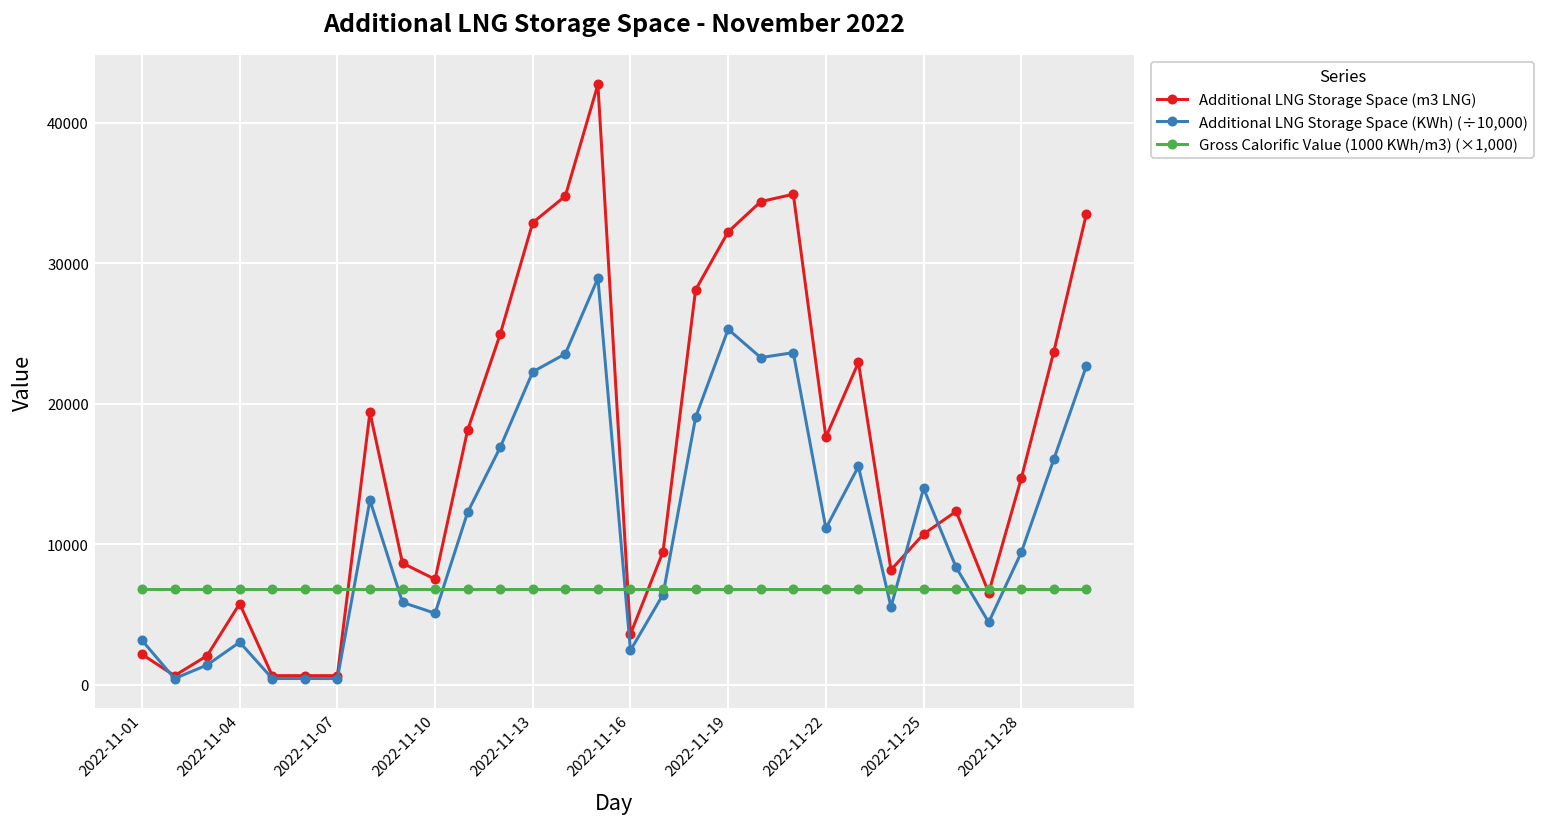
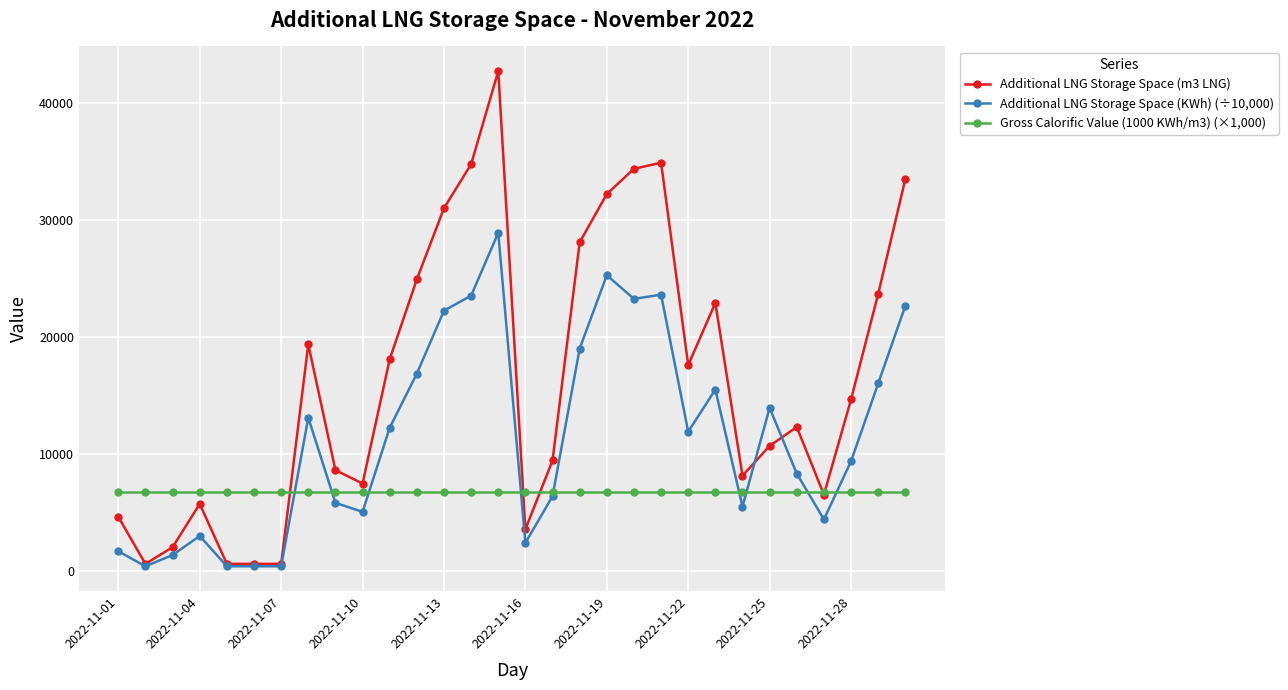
Additional LNG Storage Space (m3 LNG), 2022-11-01: 2200 -> 4700
Additional LNG Storage Space (KWh) (÷10,000), 2022-11-01: 3100 -> 1700
Additional LNG Storage Space (m3 LNG), 2022-11-13: 32900 -> 31000
Additional LNG Storage Space (KWh) (÷10,000), 2022-11-22: 11100 -> 11900
